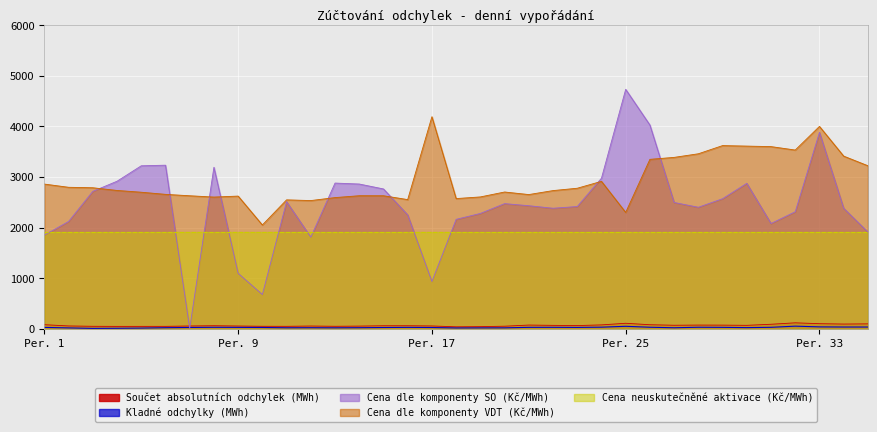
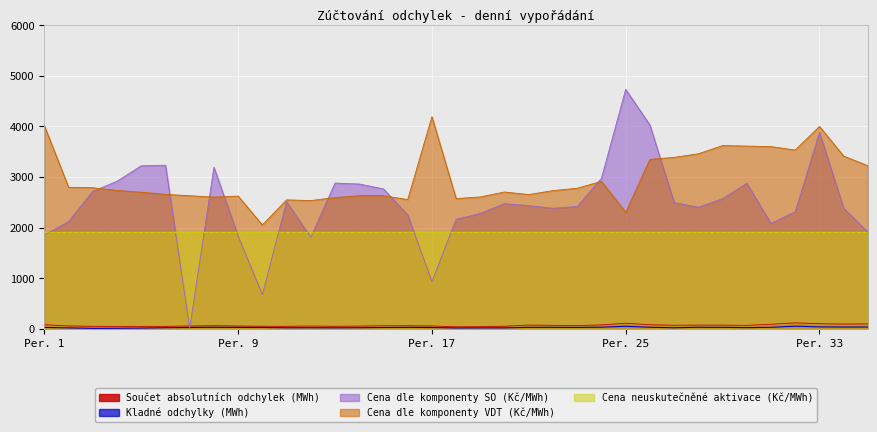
Cena dle komponenty VDT (Kč/MWh), Per. 1: 2900 -> 4000
Cena dle komponenty SO (Kč/MWh), Per. 9: 1100 -> 1800
